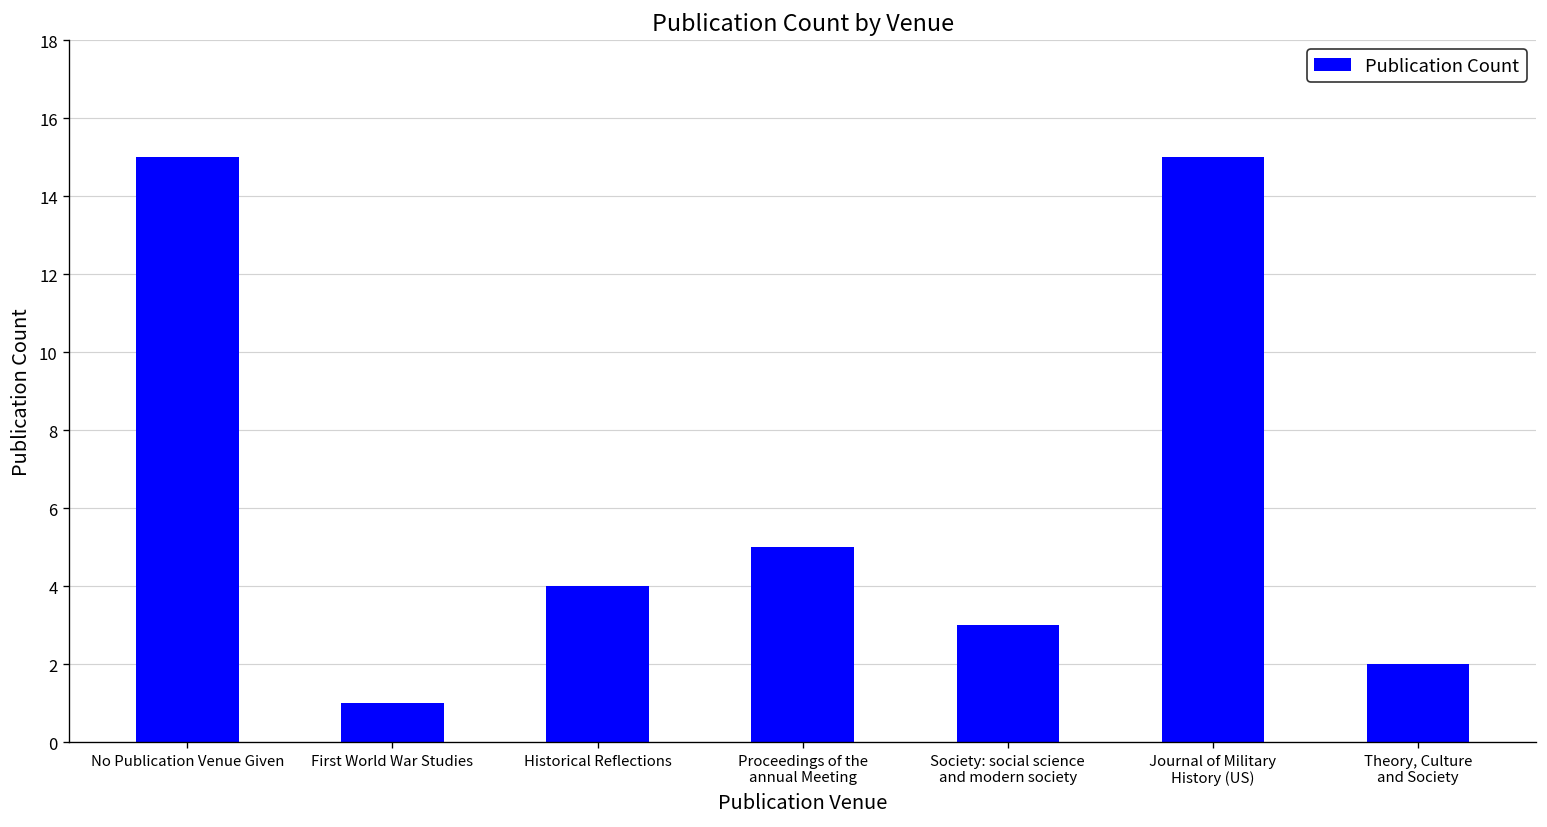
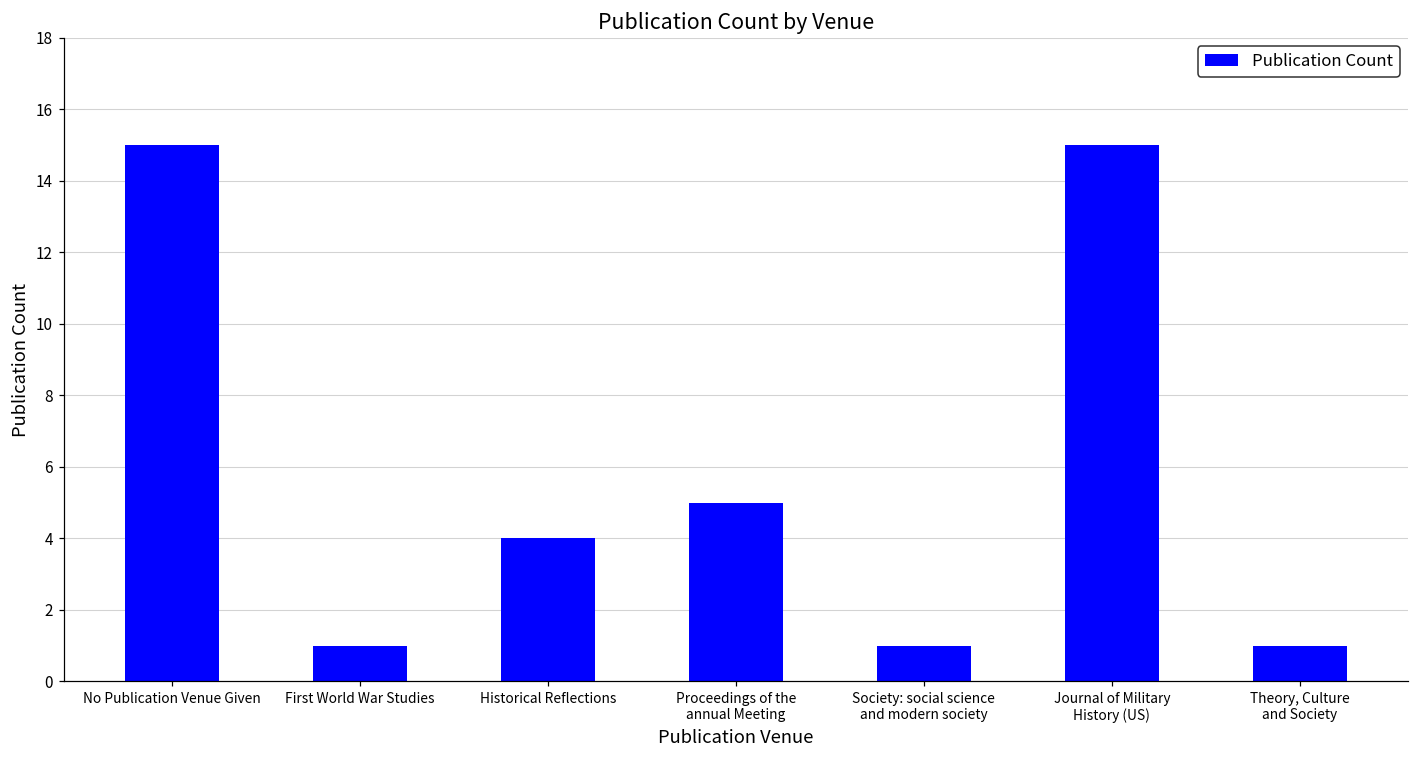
Society: social science and modern society: 3 -> 1
Theory, Culture and Society: 2 -> 1
